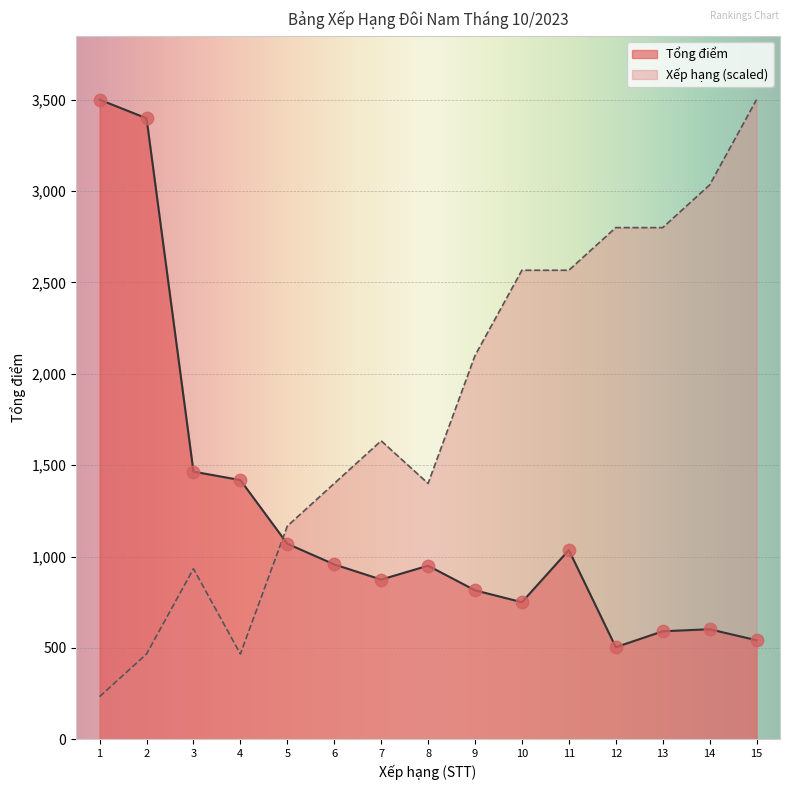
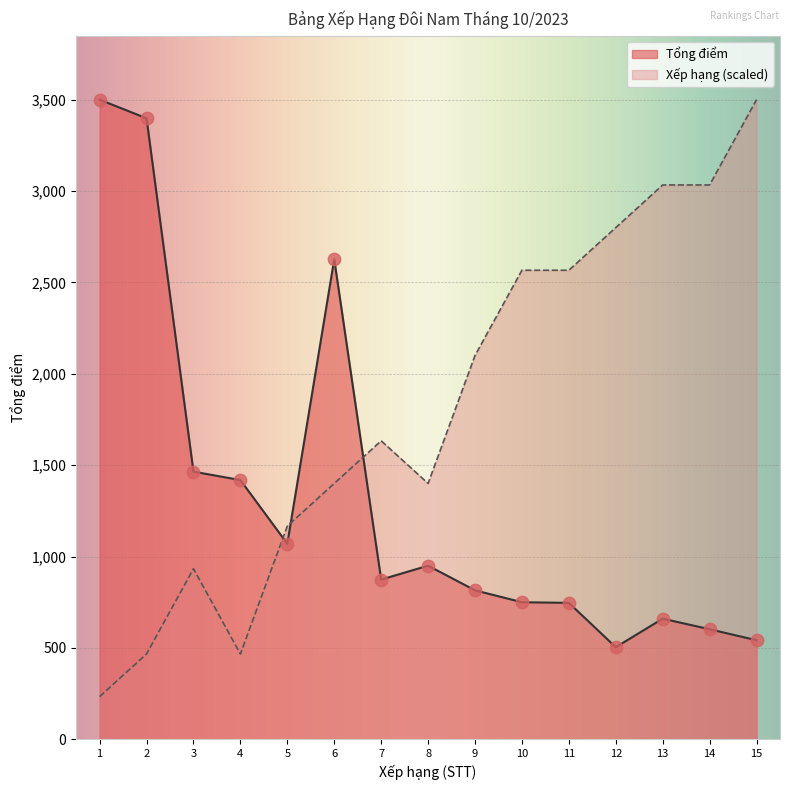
Tổng điểm, 6: 960 -> 2,630
Tổng điểm, 11: 1,040 -> 750
Tổng điểm, 13: 590 -> 660
Xếp hạng (scaled), 13: 2,800 -> 3,030
